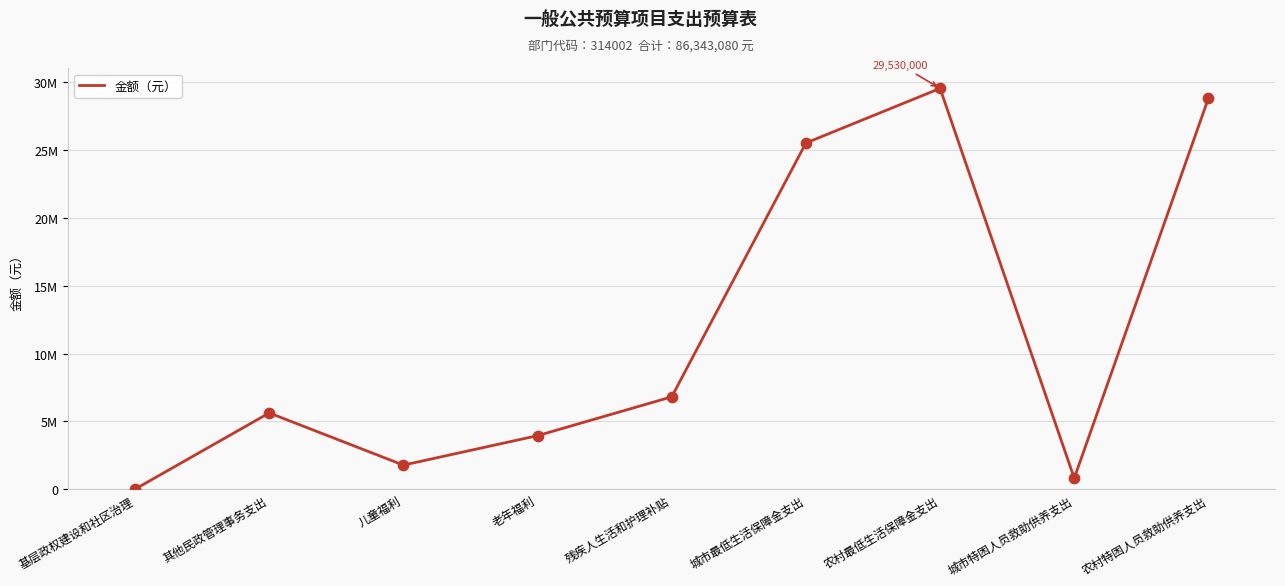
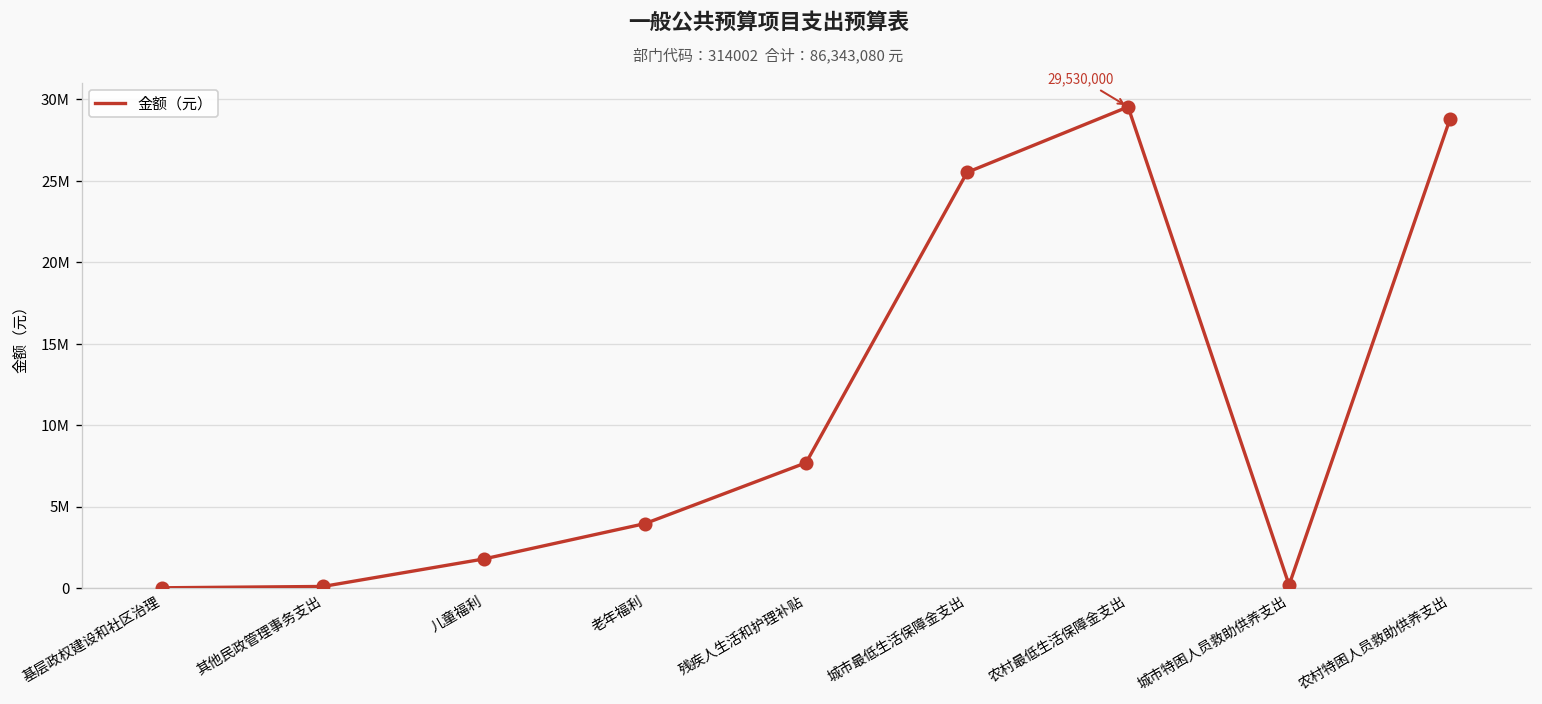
其他民政管理事务支出: 5600000 -> 100000
残疾人生活和护理补贴: 6800000 -> 7700000
城市特困人员救助供养支出: 800000 -> 200000
